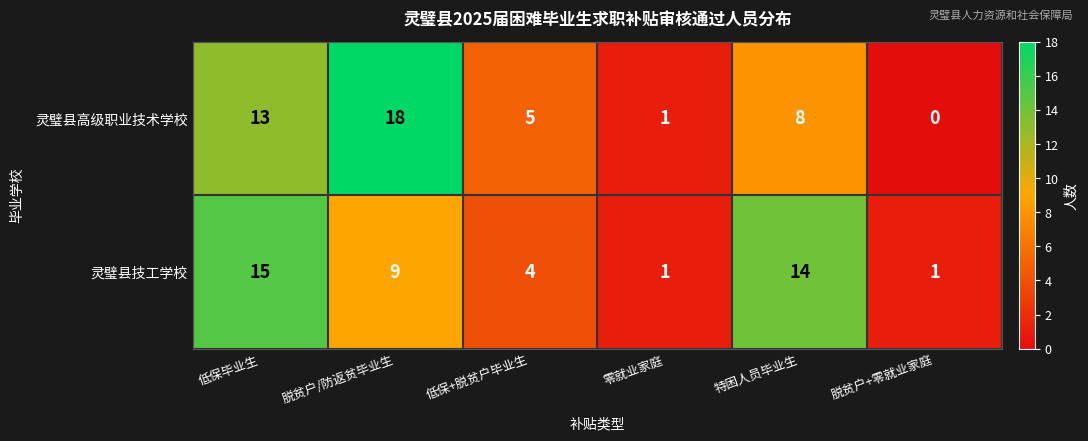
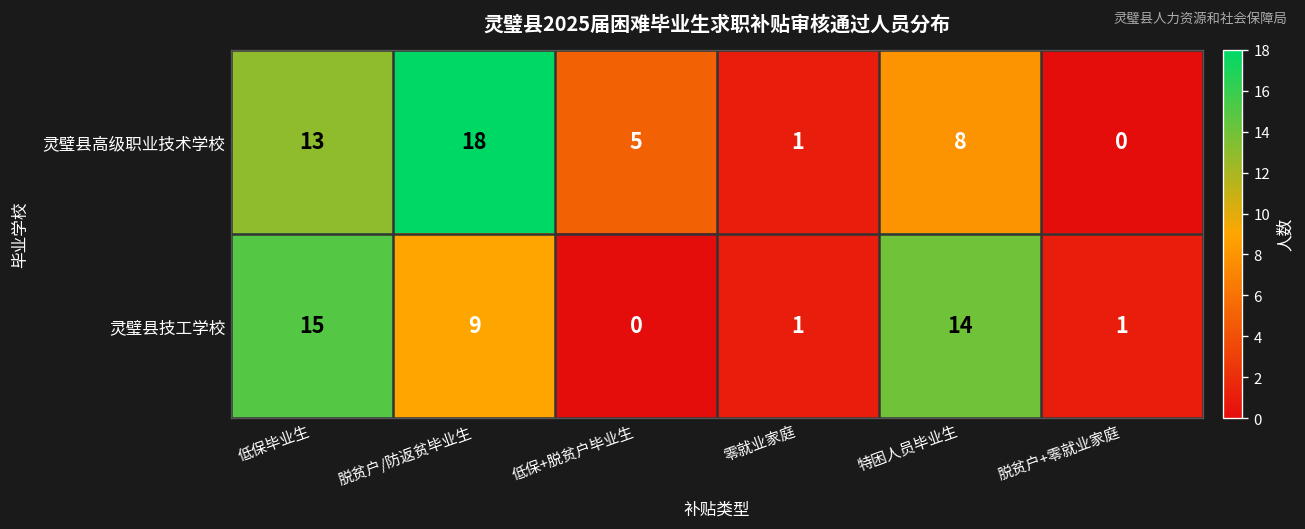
灵璧县技工学校, 低保+脱贫户毕业生: 4 -> 0
